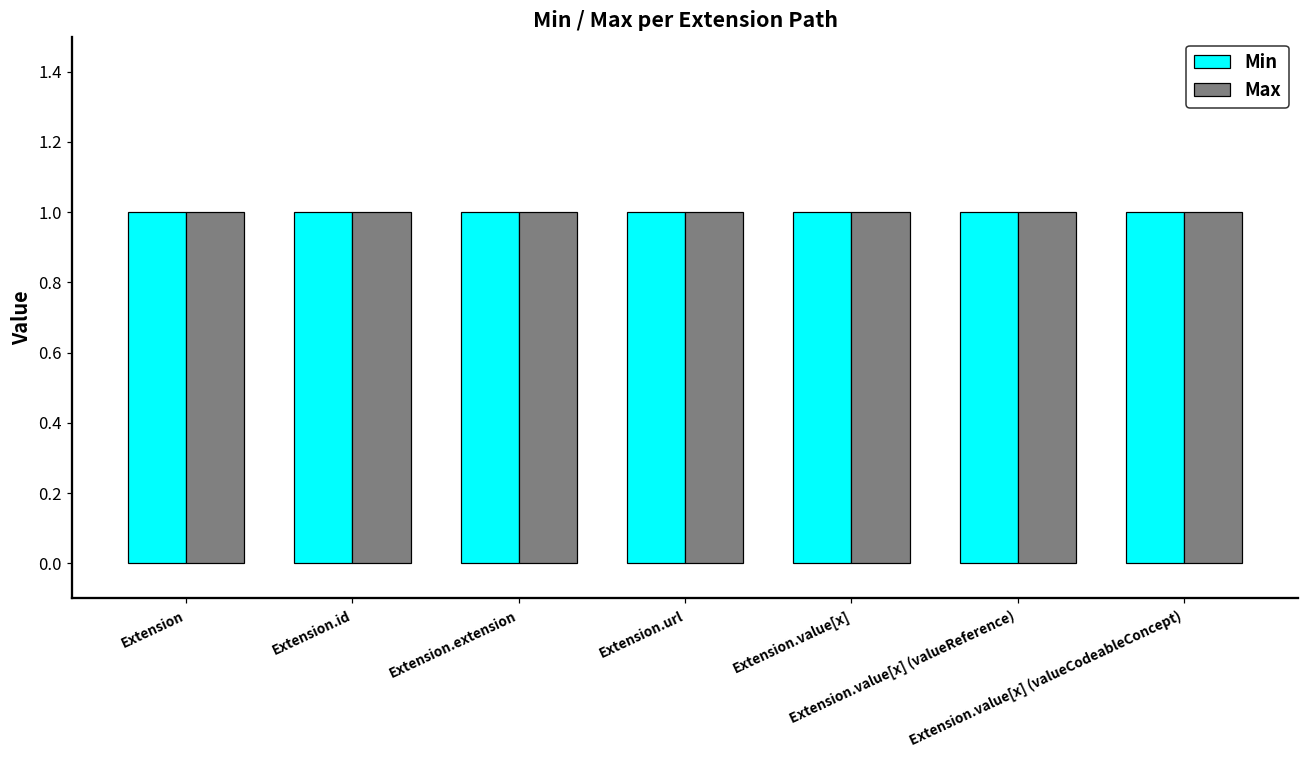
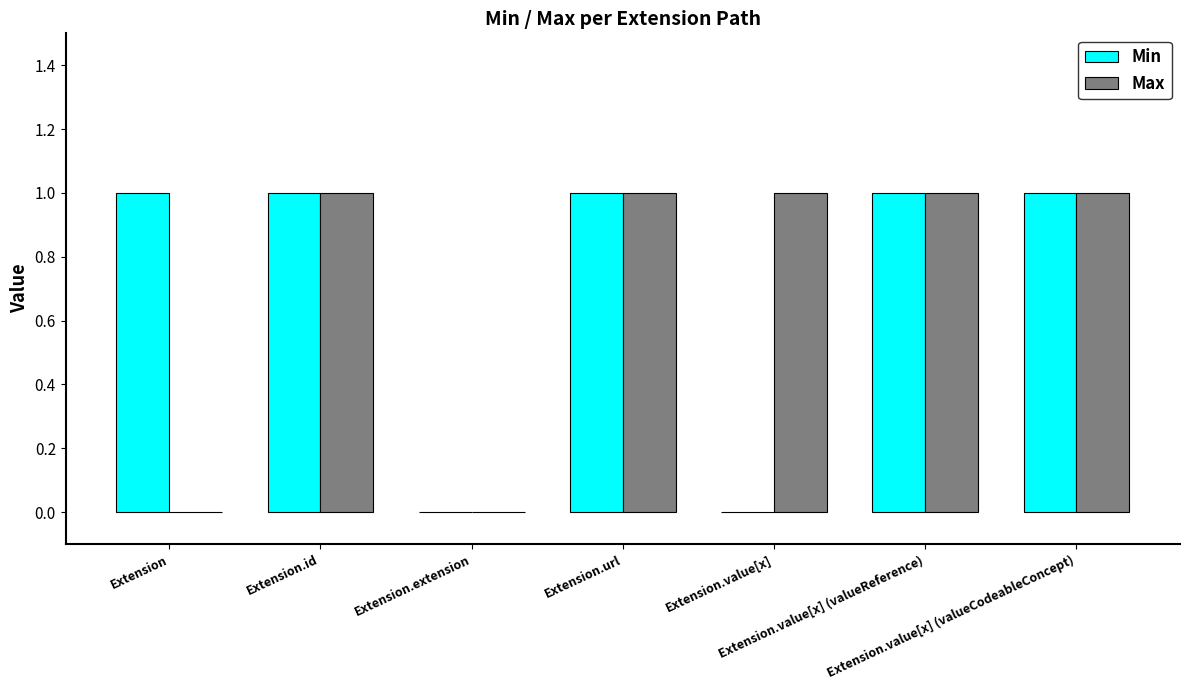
Max, Extension: 1 -> 0
Min, Extension.extension: 1 -> 0
Max, Extension.extension: 1 -> 0
Min, Extension.value[x]: 1 -> 0
